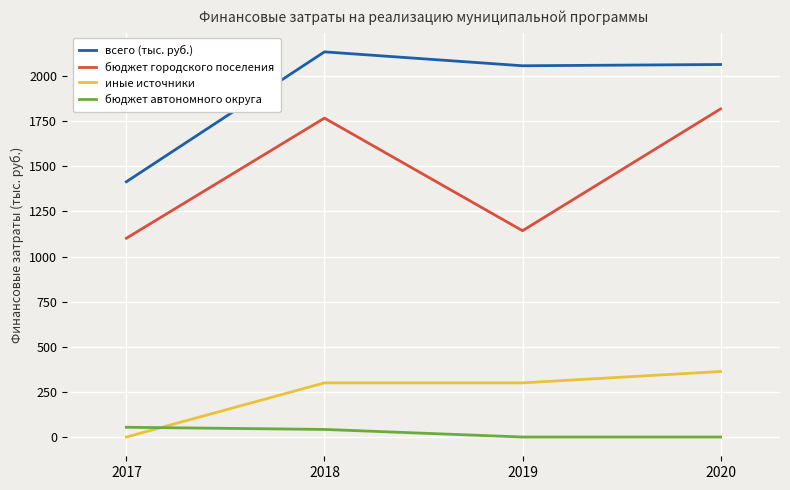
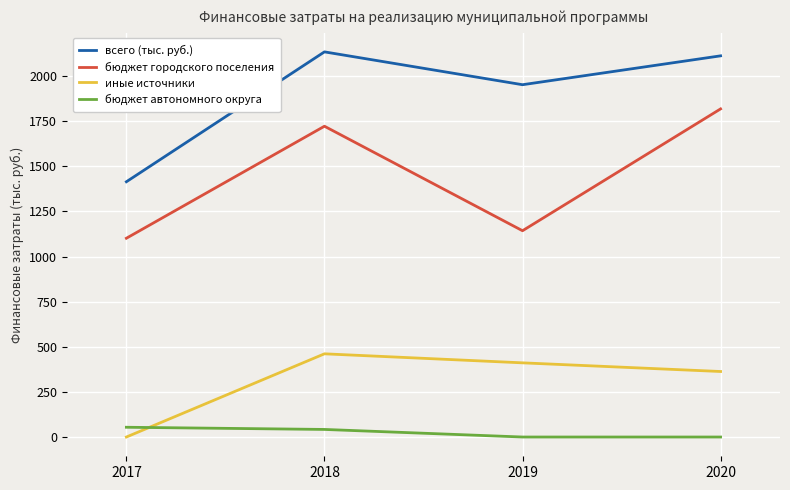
бюджет городского поселения, 2018: 1770 -> 1720
иные источники, 2018: 300 -> 460
всего (тыс. руб.), 2019: 2060 -> 1950
иные источники, 2019: 300 -> 410
всего (тыс. руб.), 2020: 2060 -> 2110
